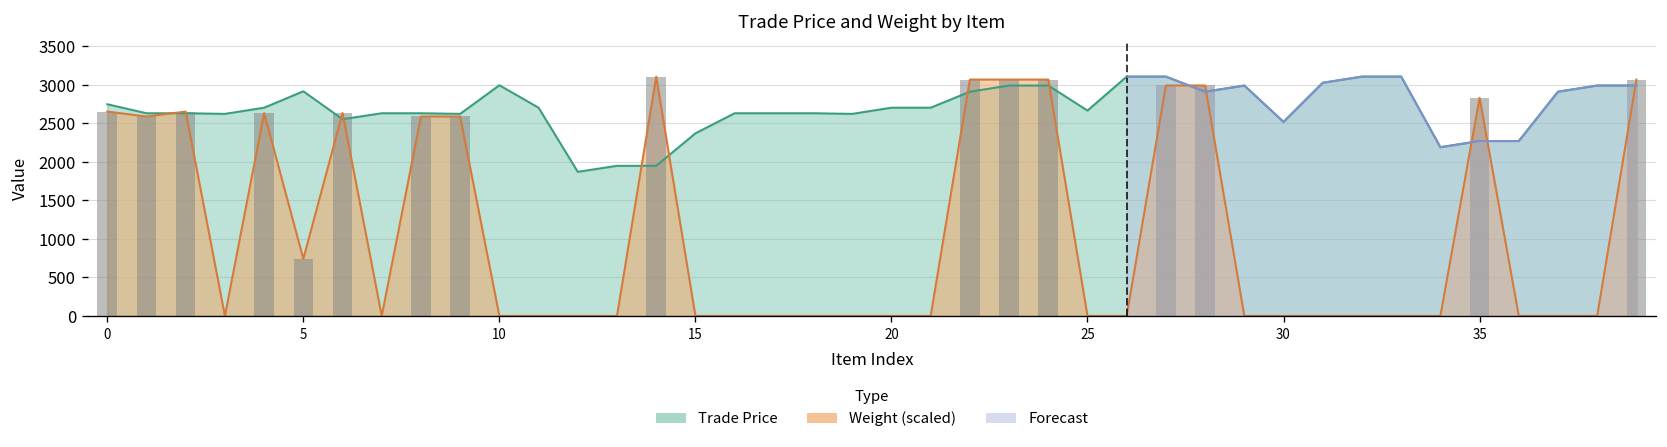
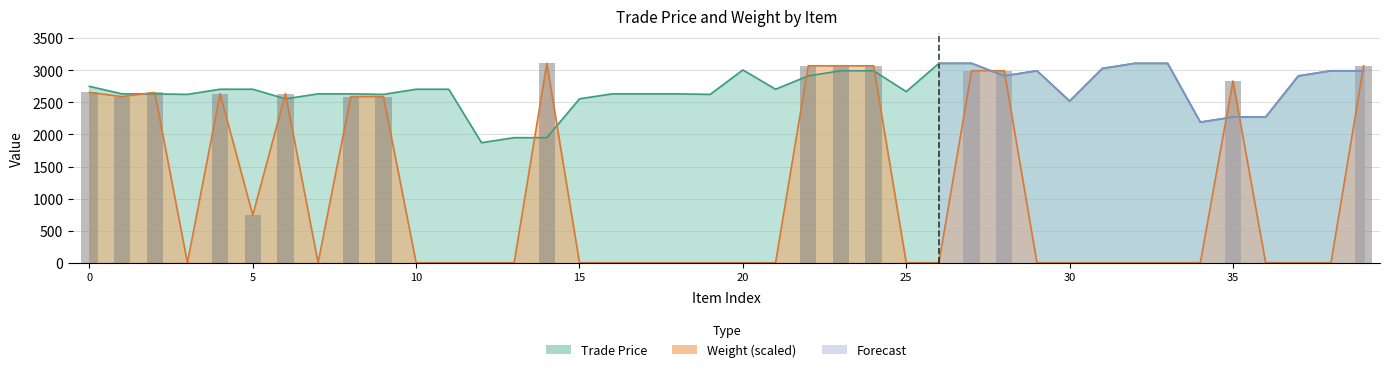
Trade Price, 5: 2900 -> 2700
Trade Price, 10: 3000 -> 2700
Trade Price, 15: 2400 -> 2600
Trade Price, 20: 2700 -> 3000
